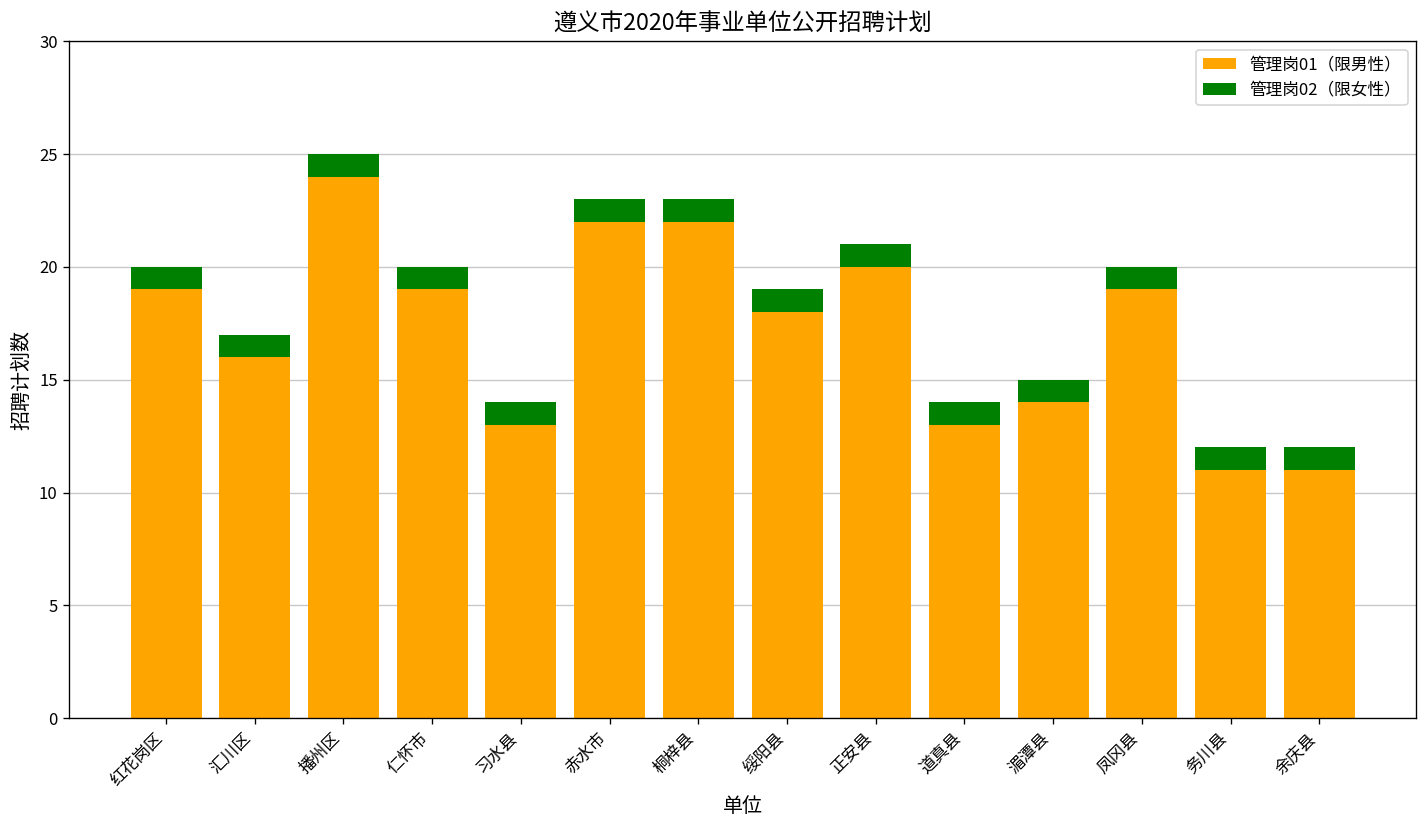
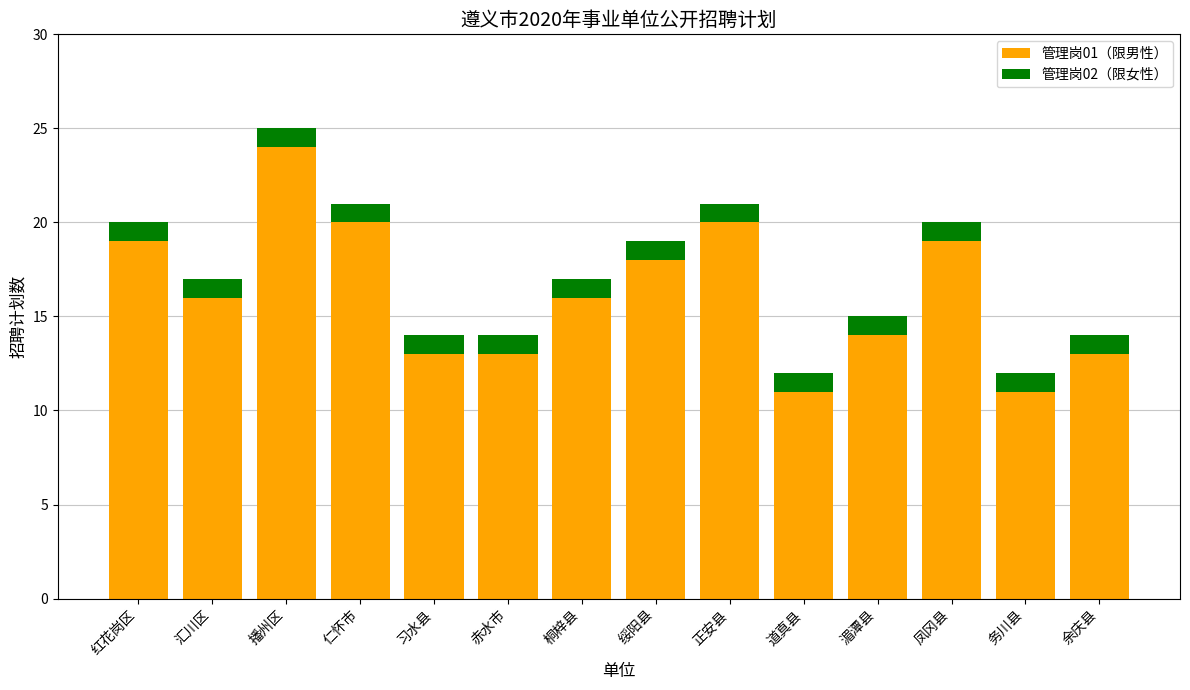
管理岗01（限男性）, 仁怀市: 19 -> 20
管理岗01（限男性）, 赤水市: 22 -> 13
管理岗01（限男性）, 桐梓县: 22 -> 16
管理岗01（限男性）, 道真县: 13 -> 11
管理岗01（限男性）, 余庆县: 11 -> 13
